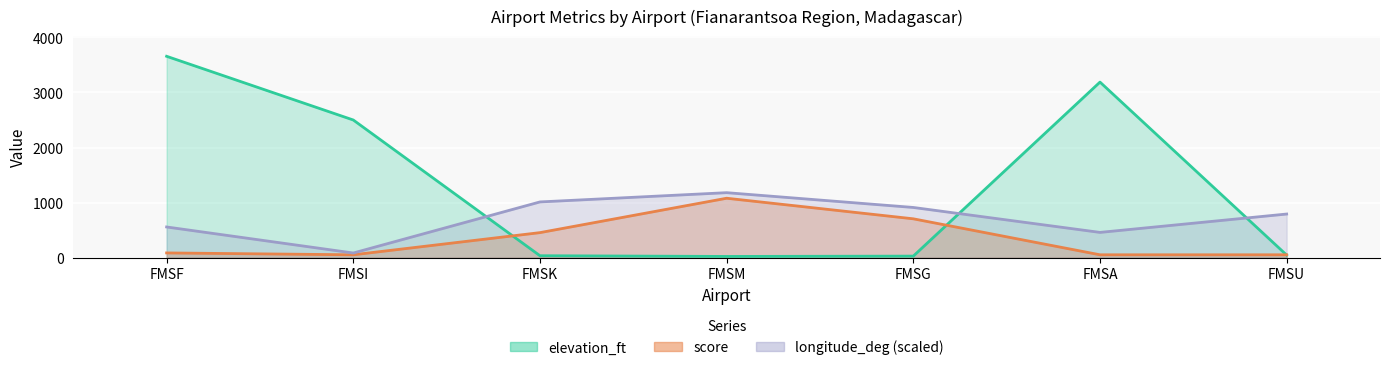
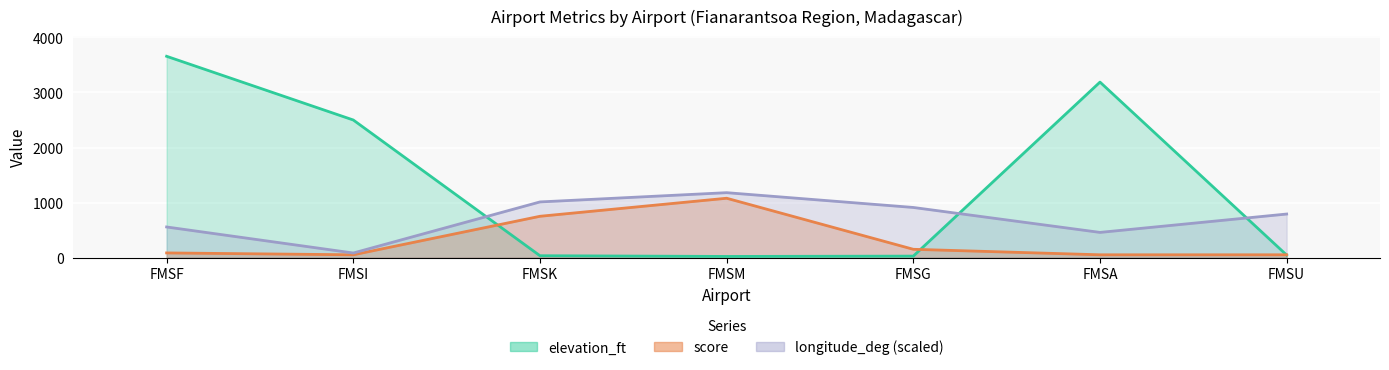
score, FMSK: 500 -> 800
score, FMSG: 700 -> 200
